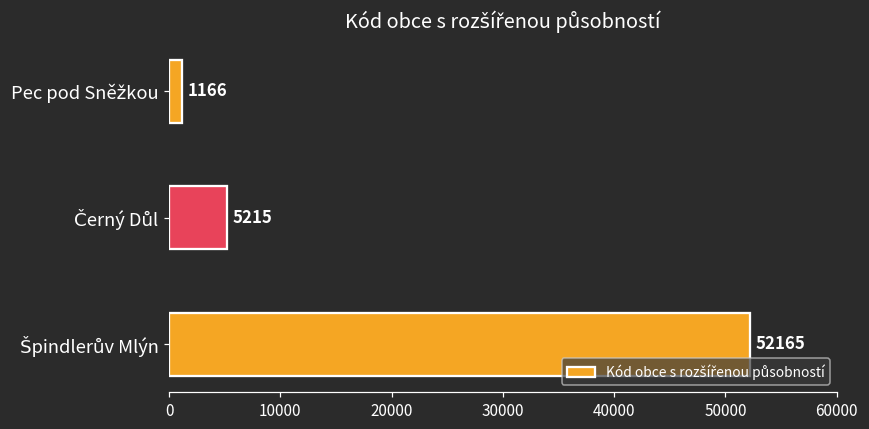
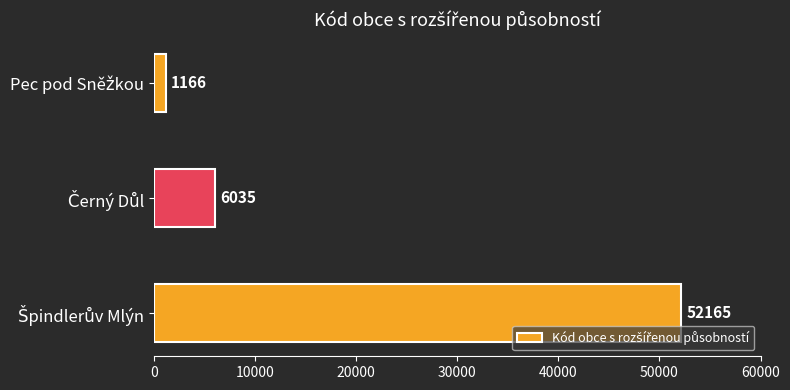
Černý Důl: 5215 -> 6035
